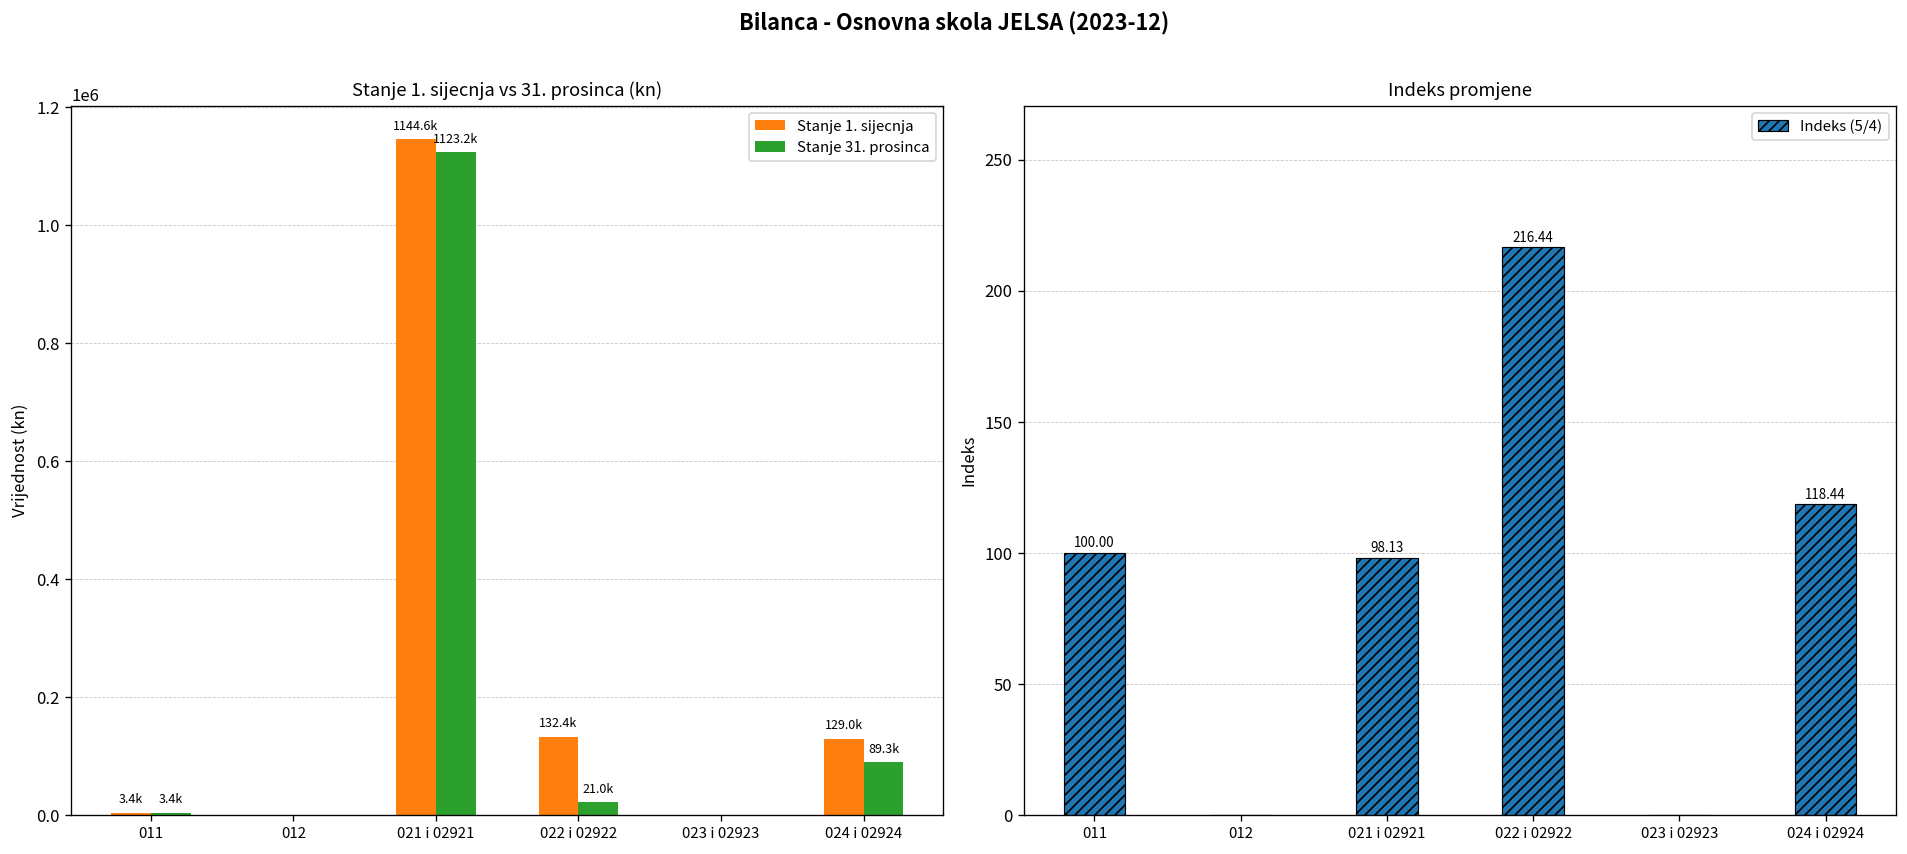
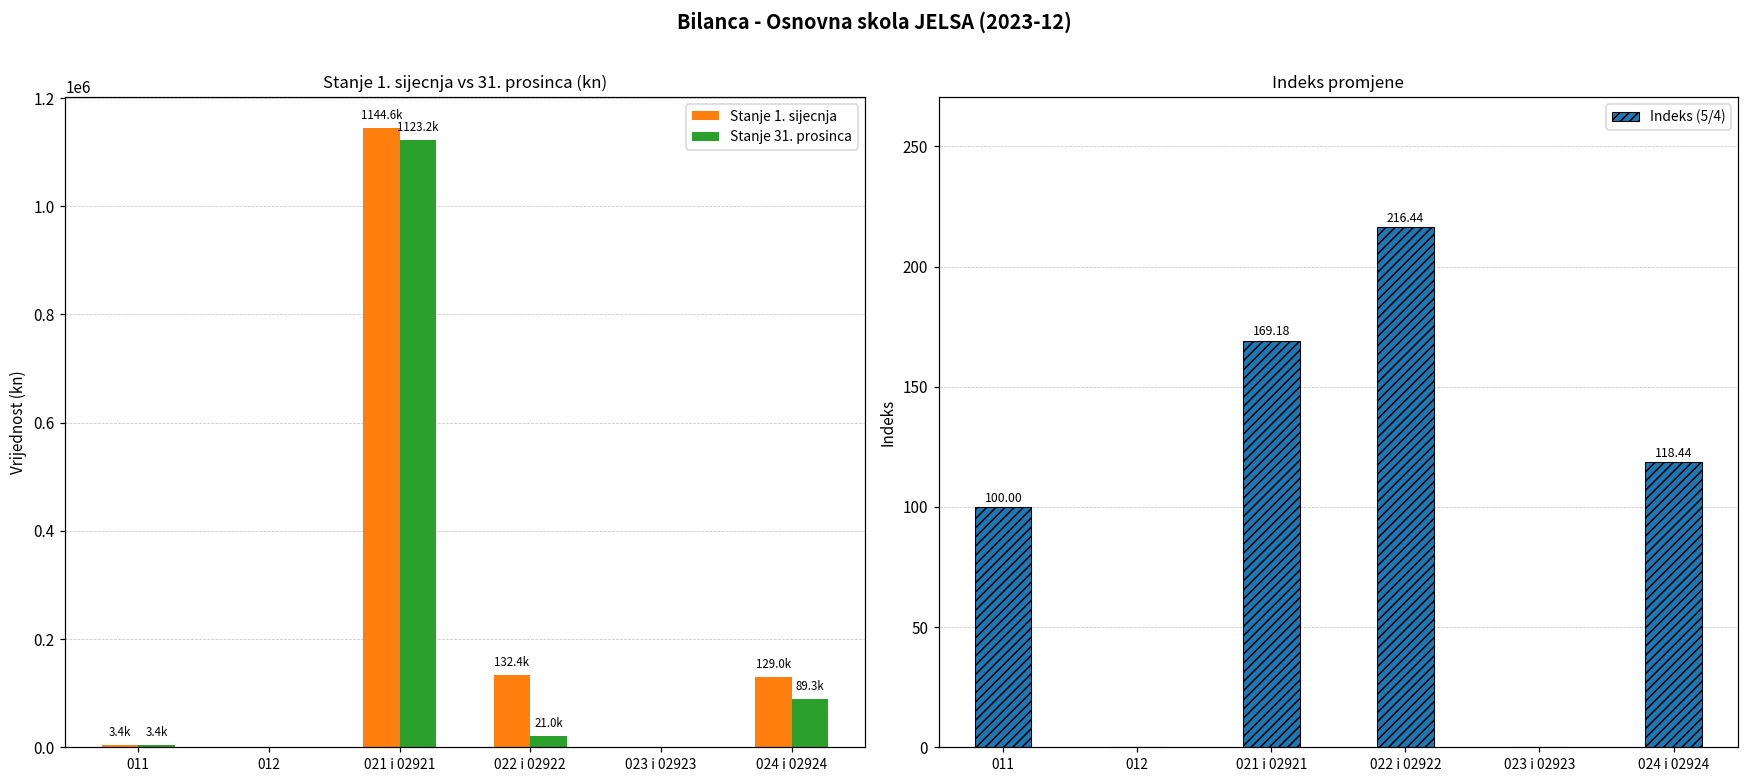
Indeks promjene, 021 i 02921: 98.13 -> 169.18
